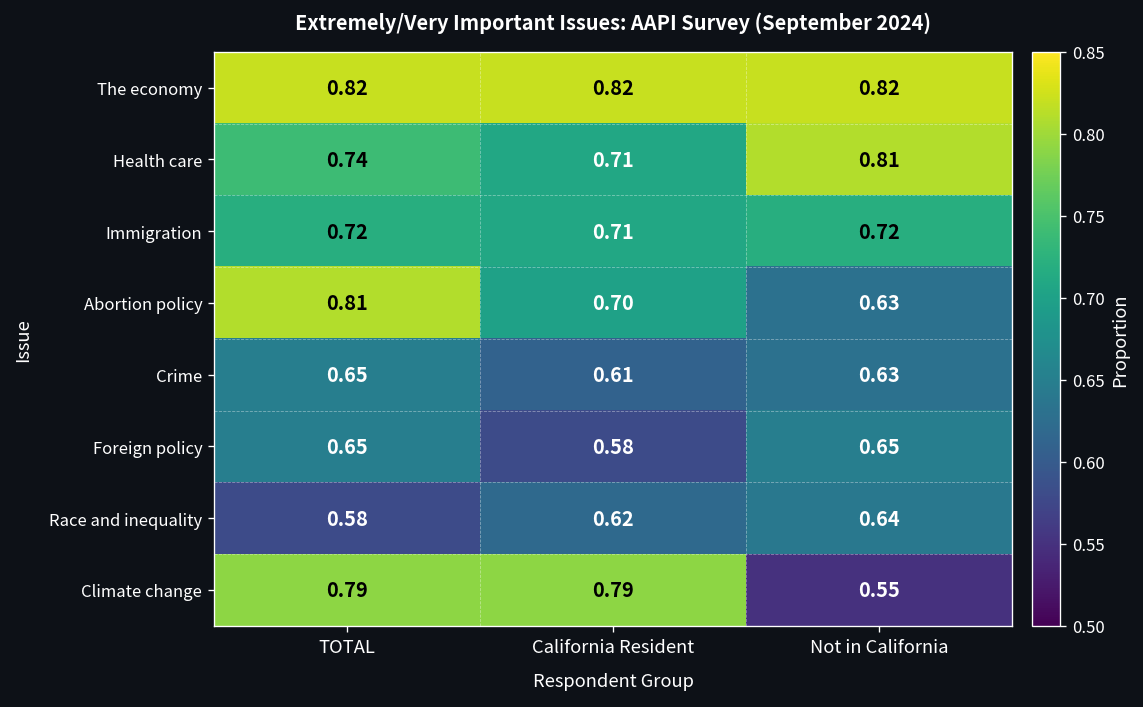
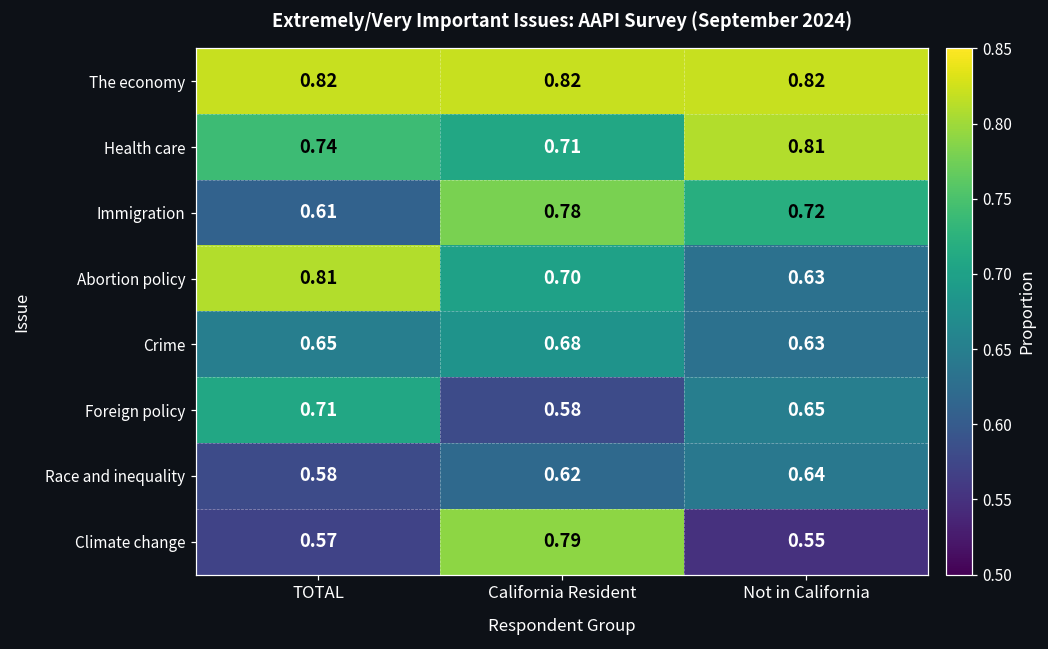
Immigration, TOTAL: 0.72 -> 0.61
Immigration, California Resident: 0.71 -> 0.78
Crime, California Resident: 0.61 -> 0.68
Foreign policy, TOTAL: 0.65 -> 0.71
Climate change, TOTAL: 0.79 -> 0.57
